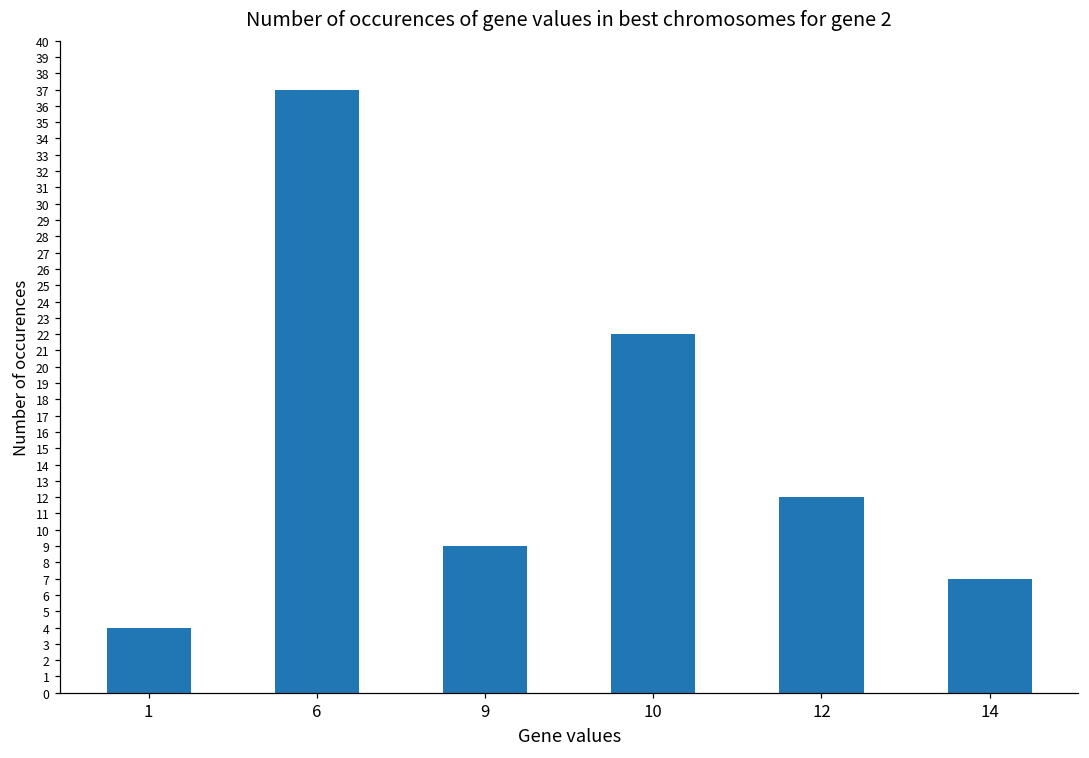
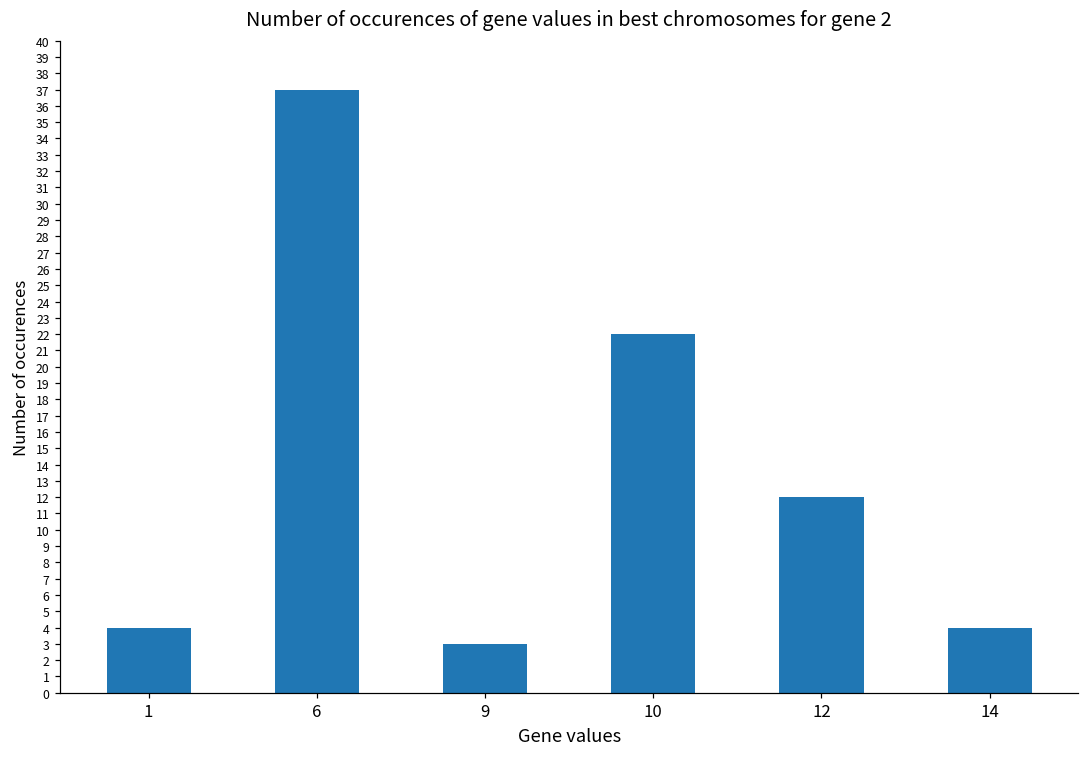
9: 9 -> 3
14: 7 -> 4
